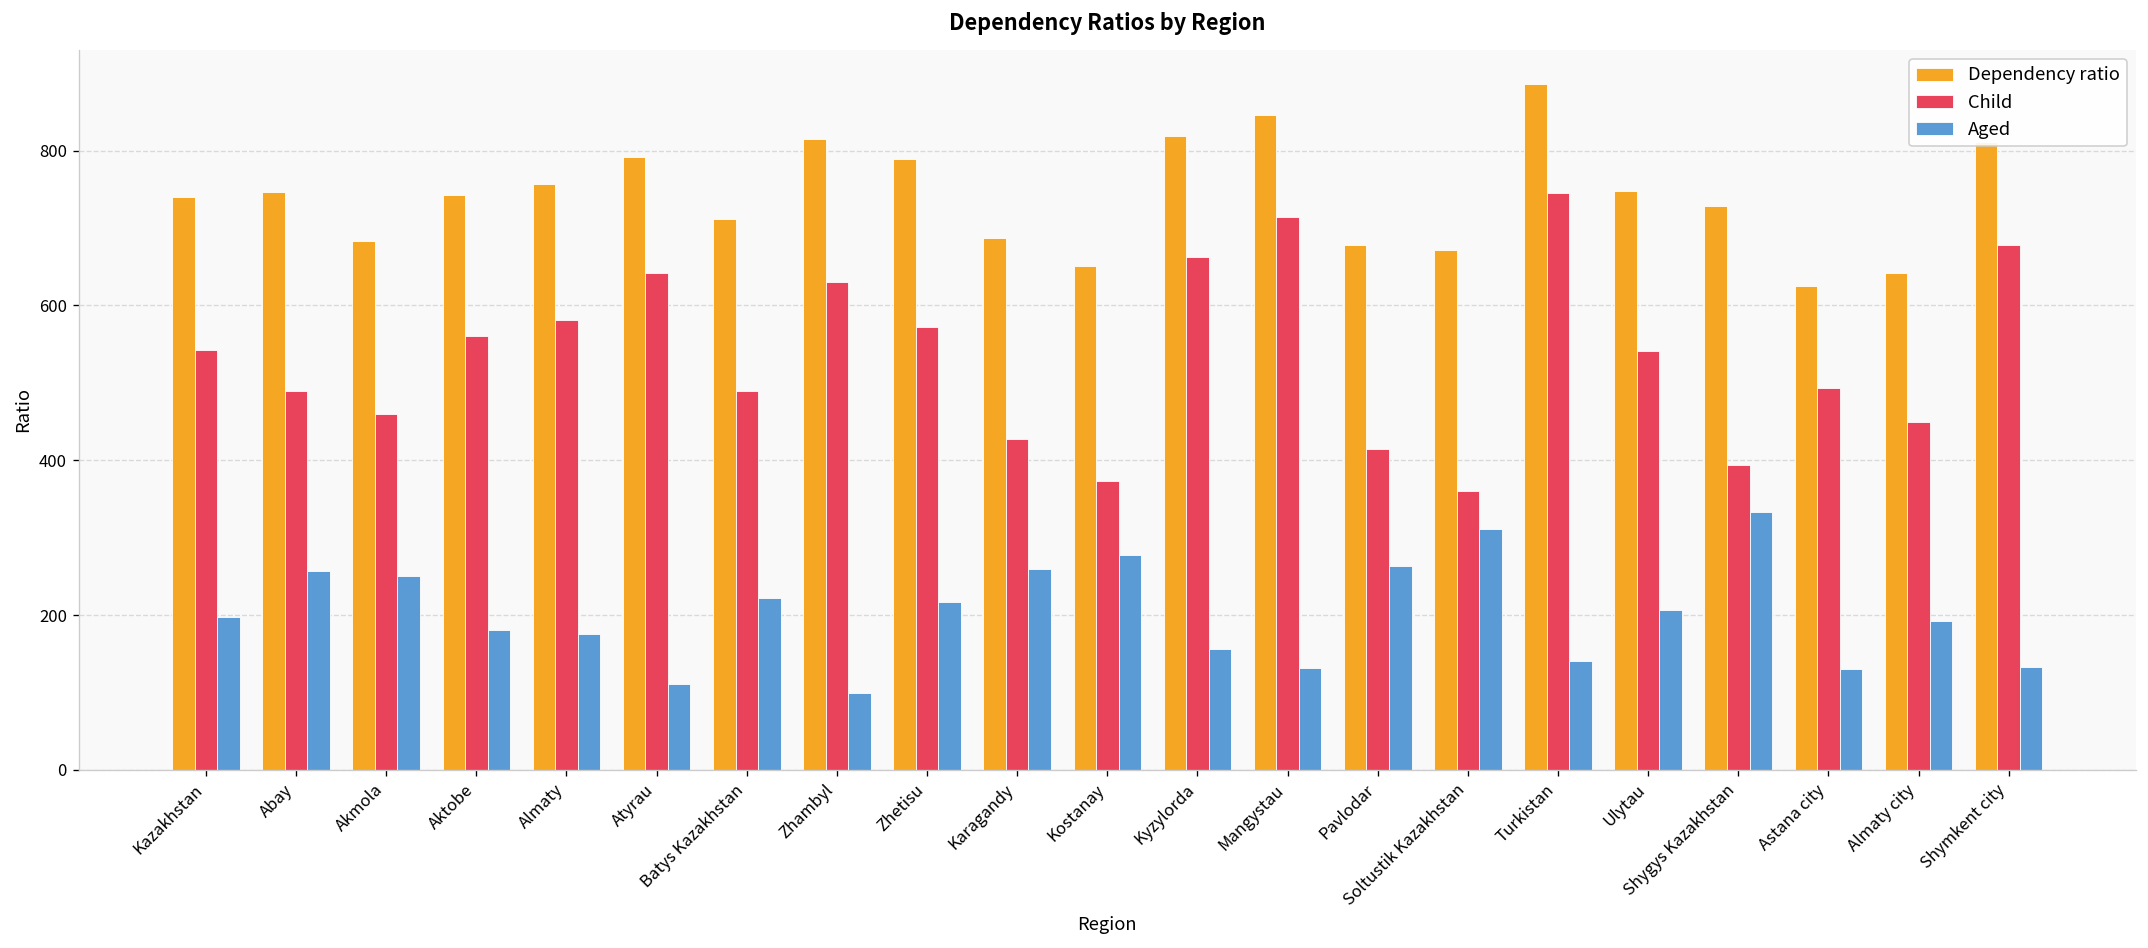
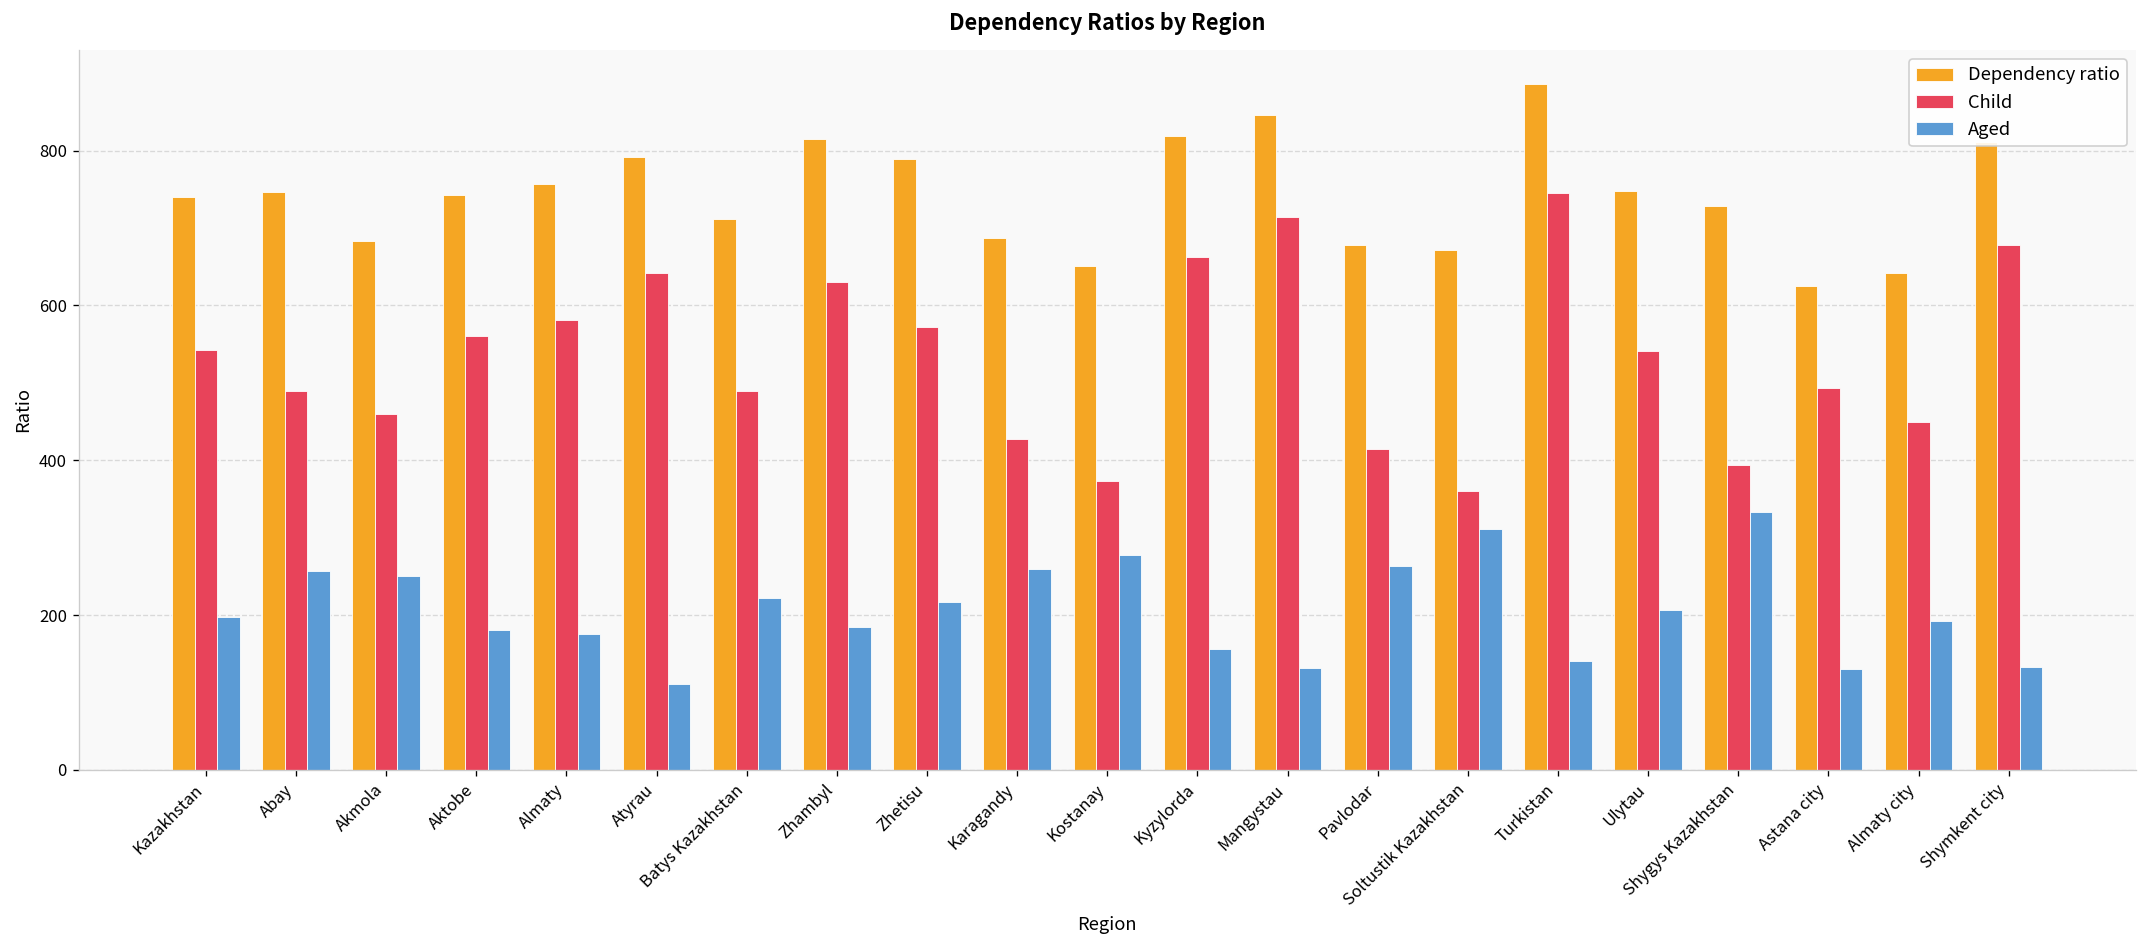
Aged, Zhambyl: 100 -> 180
